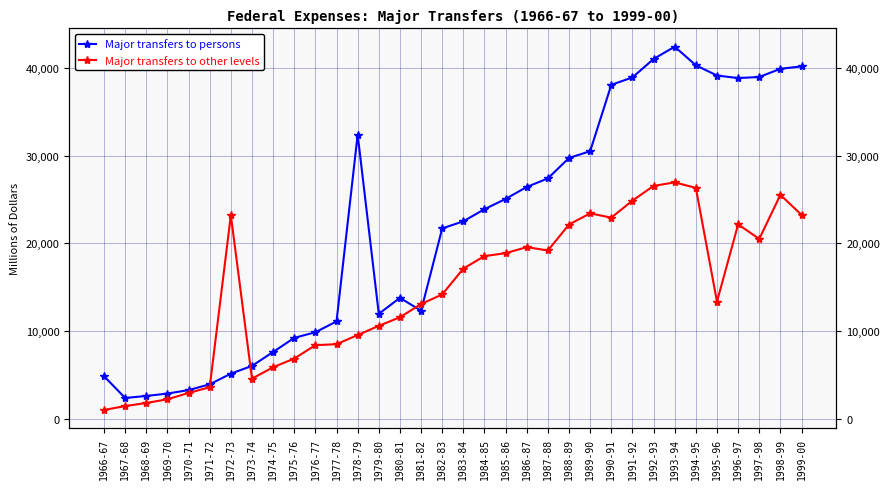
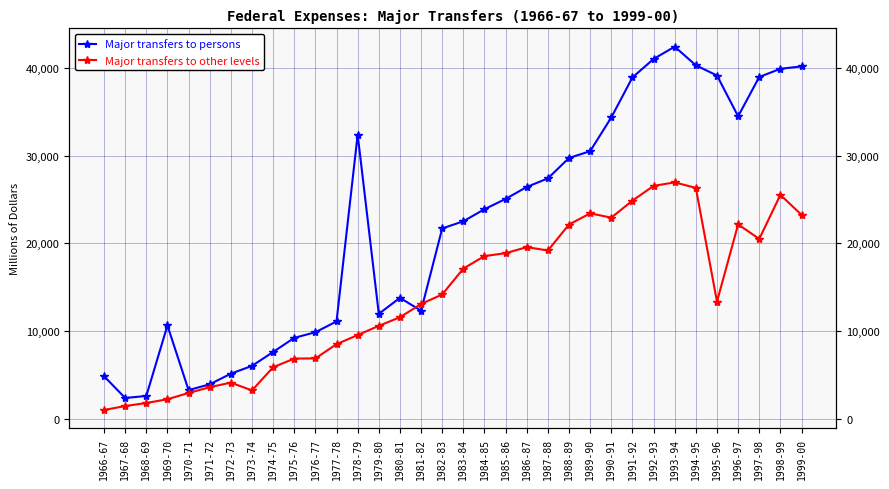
Major transfers to persons, 1969-70: 3,000 -> 11,000
Major transfers to other levels, 1972-73: 23,000 -> 4,000
Major transfers to other levels, 1973-74: 5,000 -> 3,000
Major transfers to other levels, 1976-77: 8,000 -> 7,000
Major transfers to persons, 1990-91: 38,000 -> 34,000
Major transfers to persons, 1996-97: 39,000 -> 34,000
